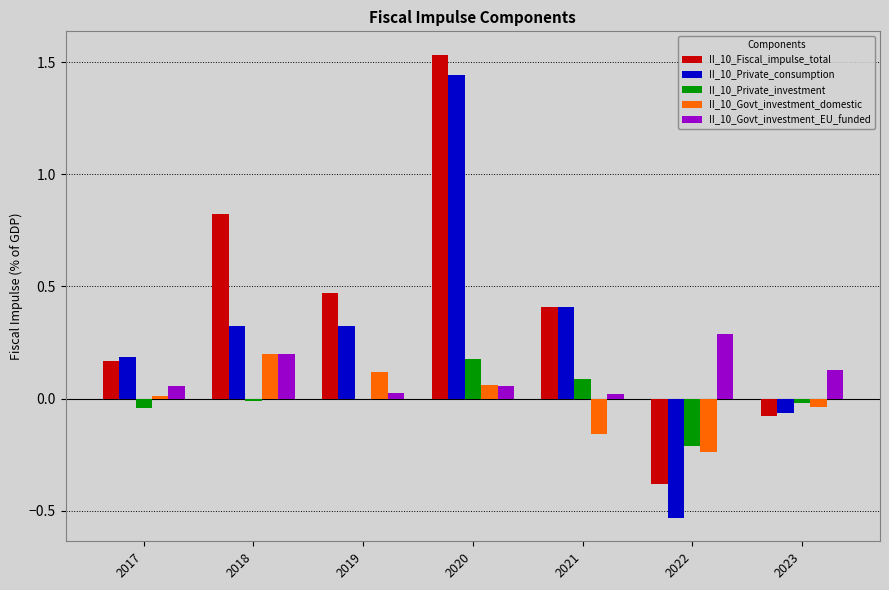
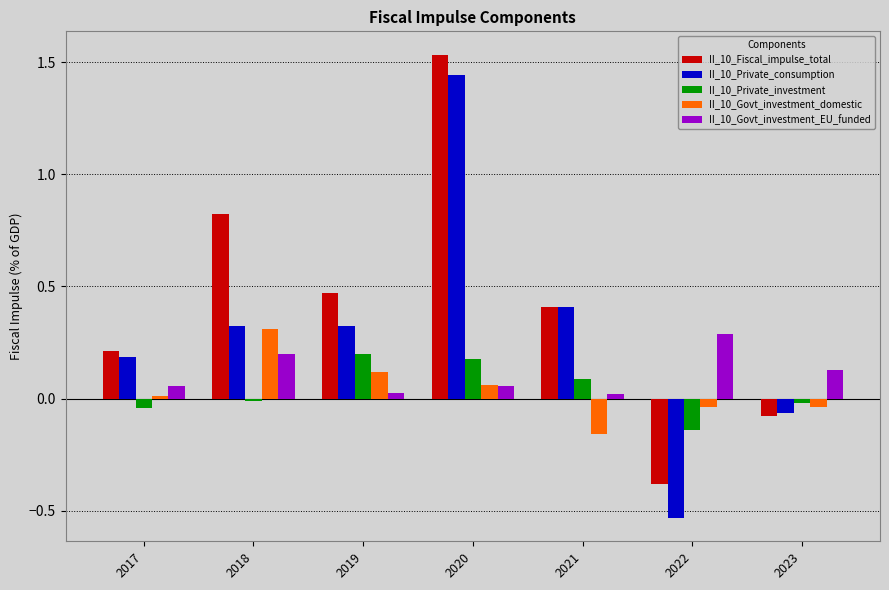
II_10_Fiscal_impulse_total, 2017: 0.17 -> 0.21
II_10_Govt_investment_domestic, 2018: 0.20 -> 0.31
II_10_Private_investment, 2019: 0.0 -> 0.2
II_10_Private_investment, 2022: -0.21 -> -0.14
II_10_Govt_investment_domestic, 2022: -0.24 -> -0.04
